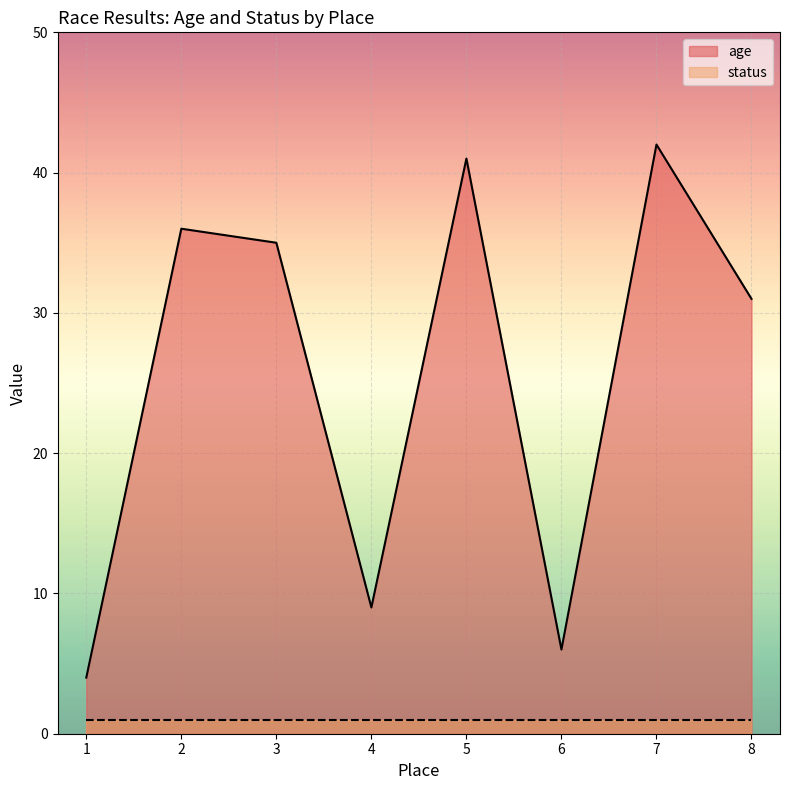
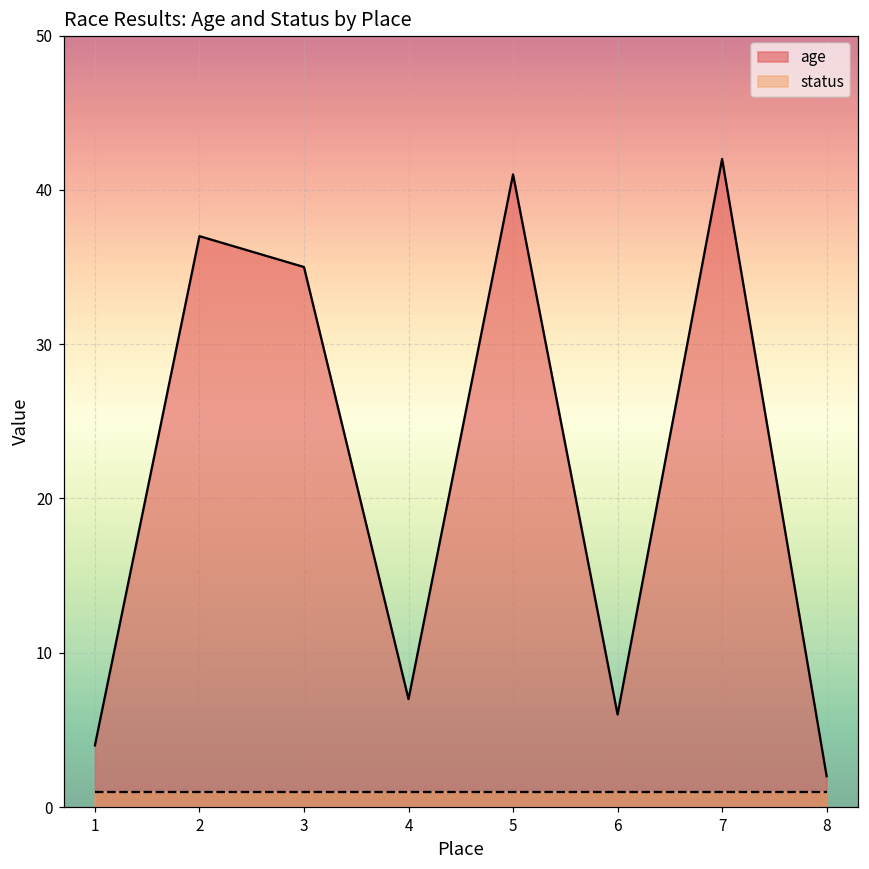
age, 2: 36 -> 37
age, 4: 9 -> 7
age, 8: 31 -> 2
